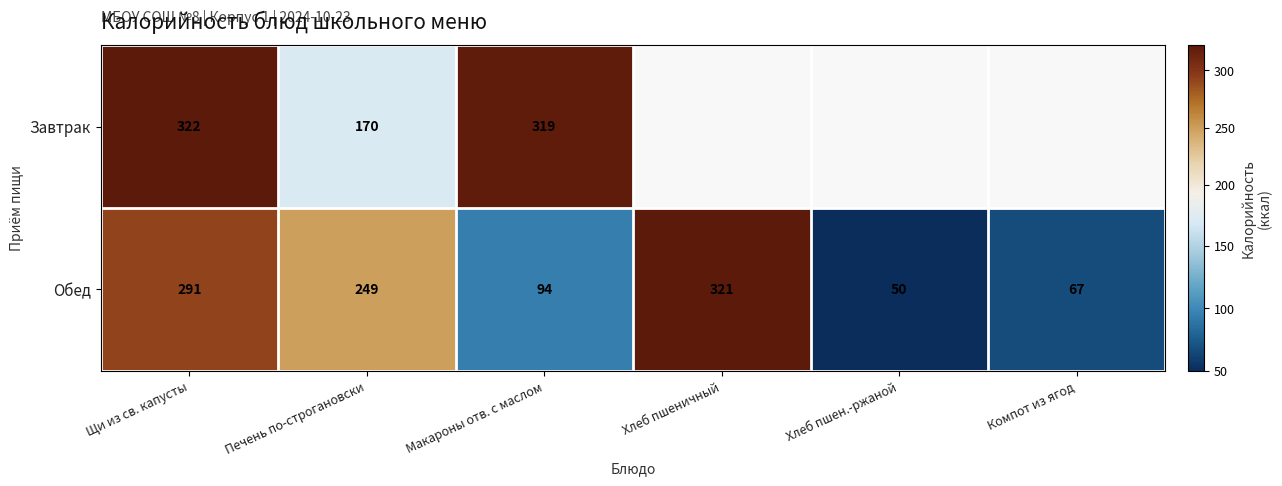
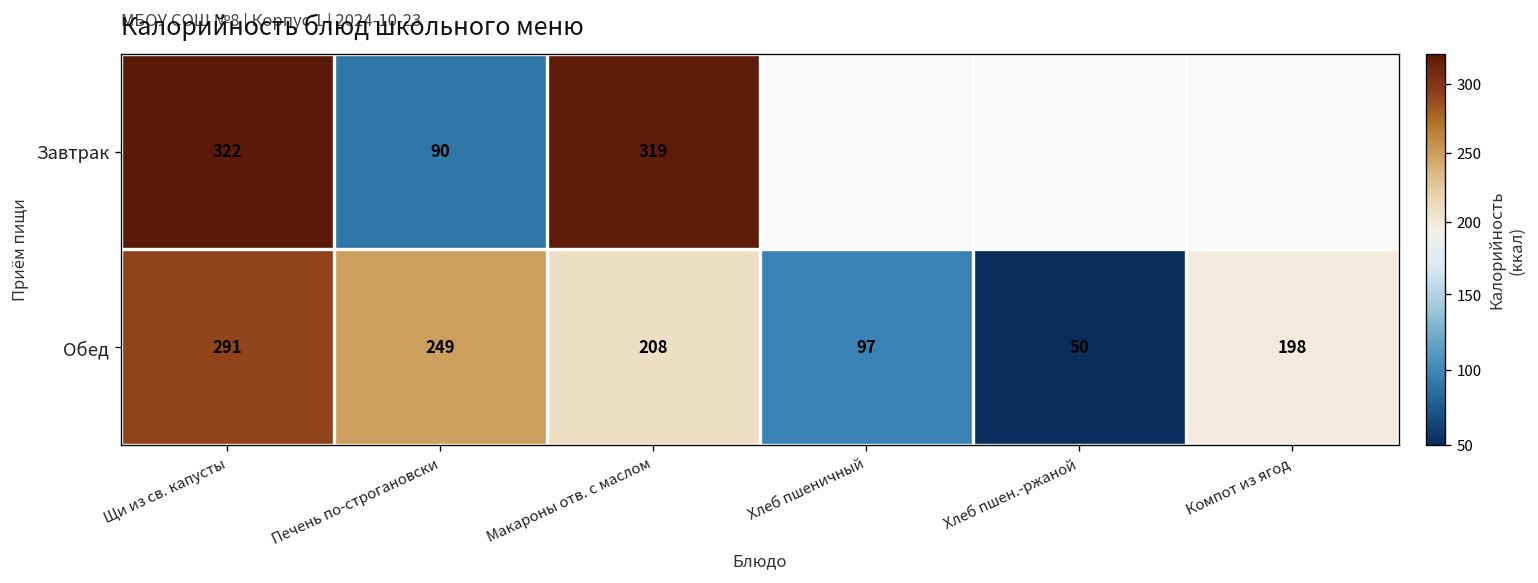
Завтрак, Печень по-строгановски: 170 -> 90
Обед, Макароны отв. с маслом: 94 -> 208
Обед, Хлеб пшеничный: 321 -> 97
Обед, Компот из ягод: 67 -> 198
